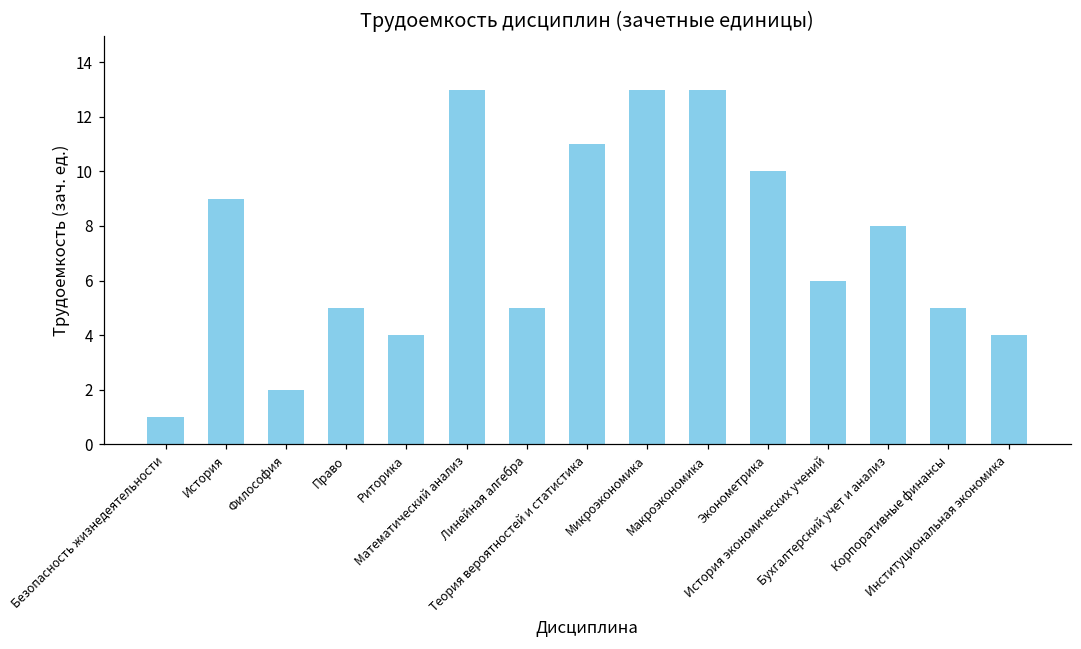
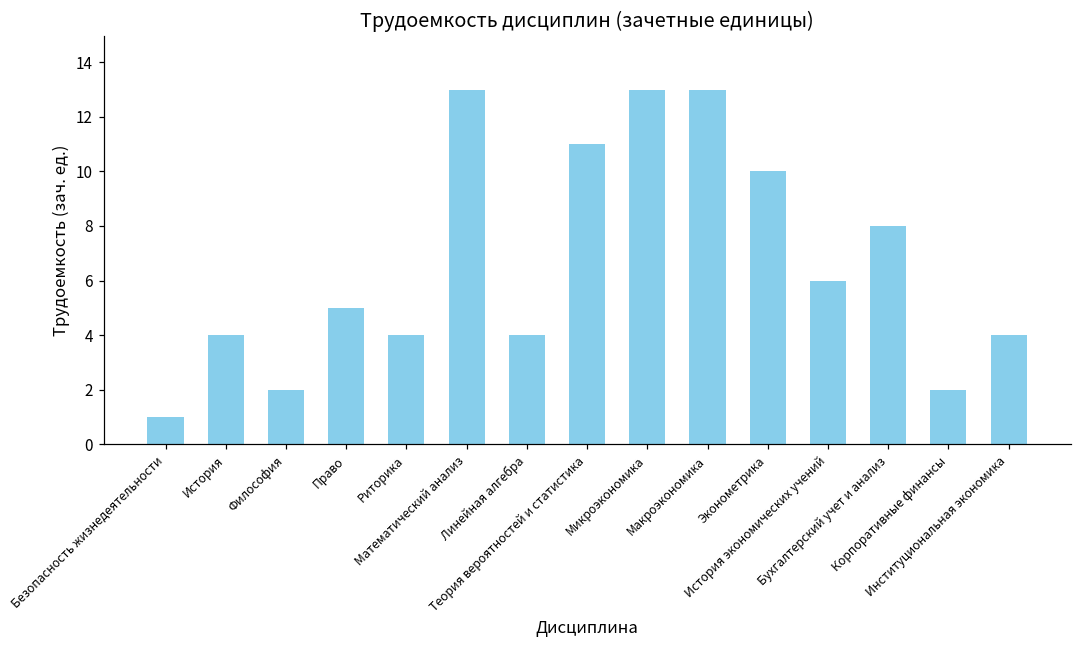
История: 9 -> 4
Линейная алгебра: 5 -> 4
Корпоративные финансы: 5 -> 2
